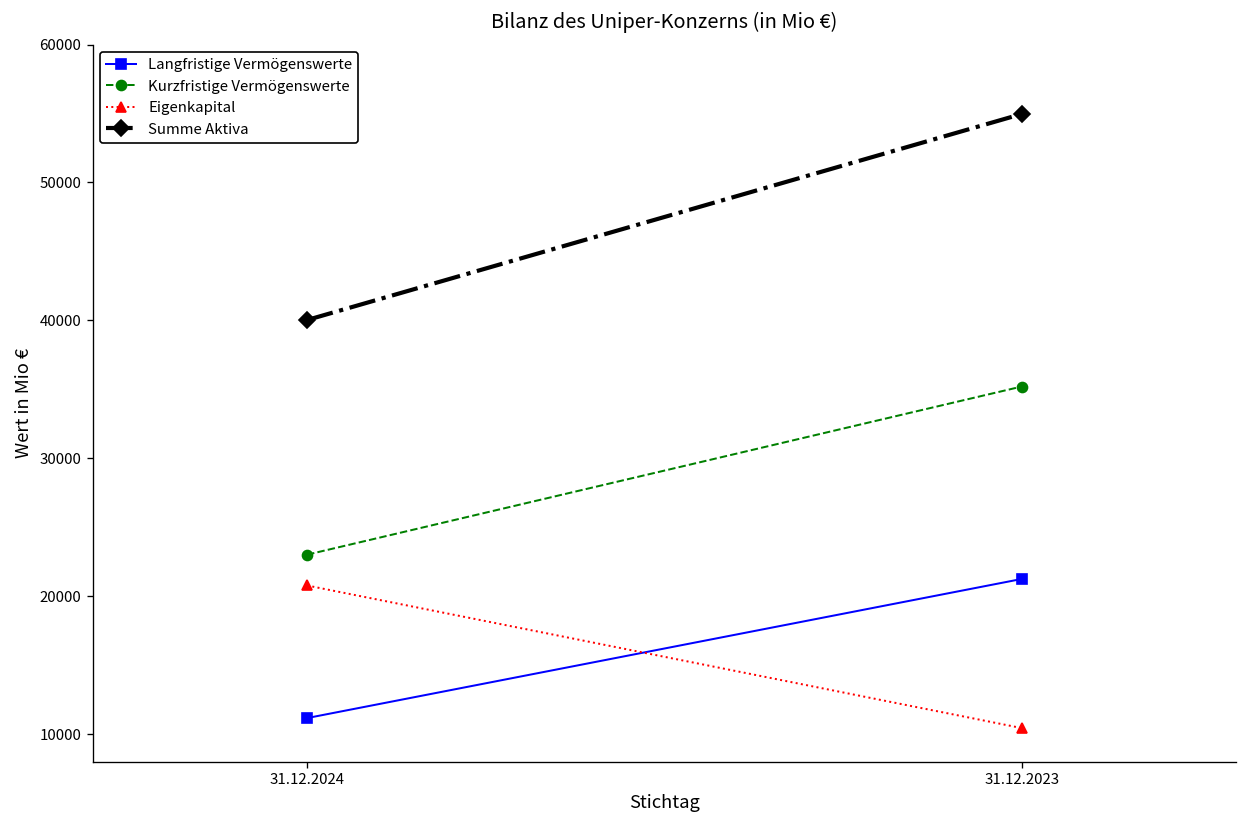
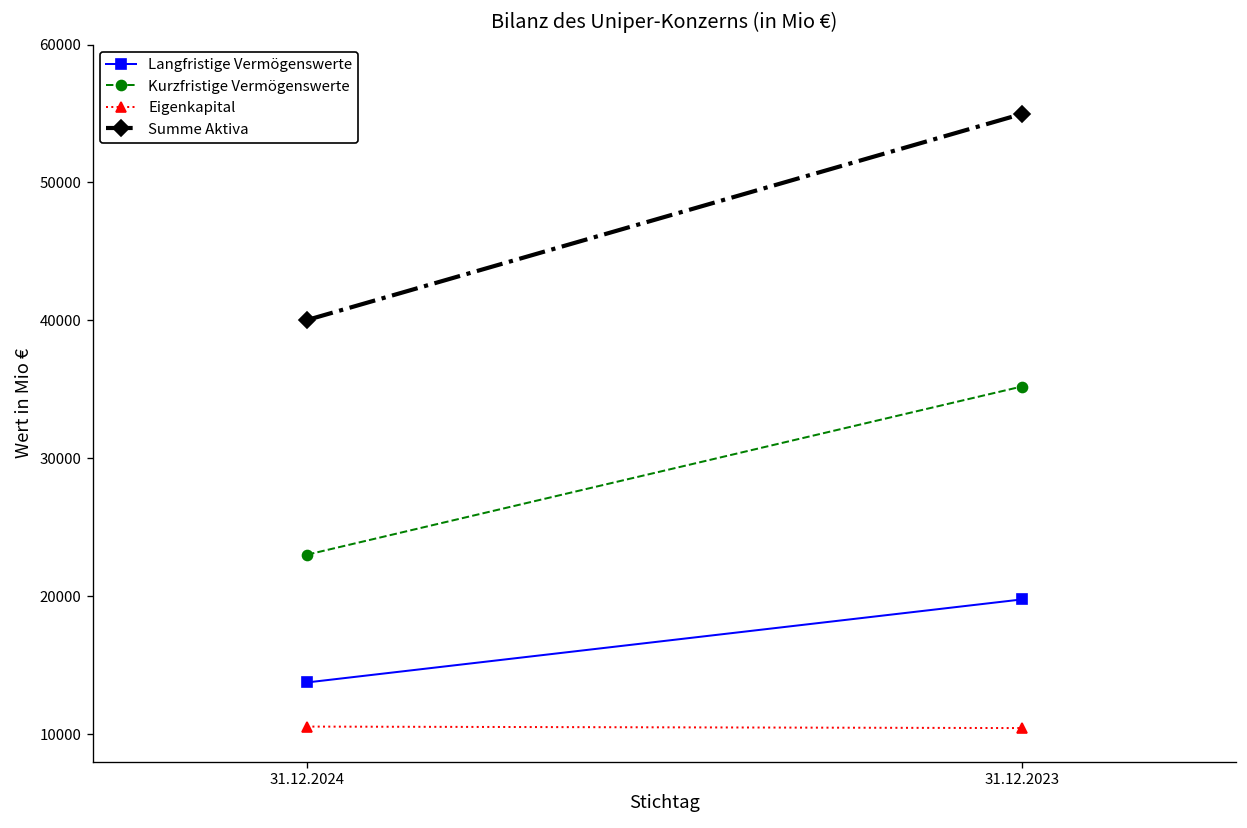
Langfristige Vermögenswerte, 31.12.2024: 11200 -> 13700
Eigenkapital, 31.12.2024: 20800 -> 10500
Langfristige Vermögenswerte, 31.12.2023: 21200 -> 19800
